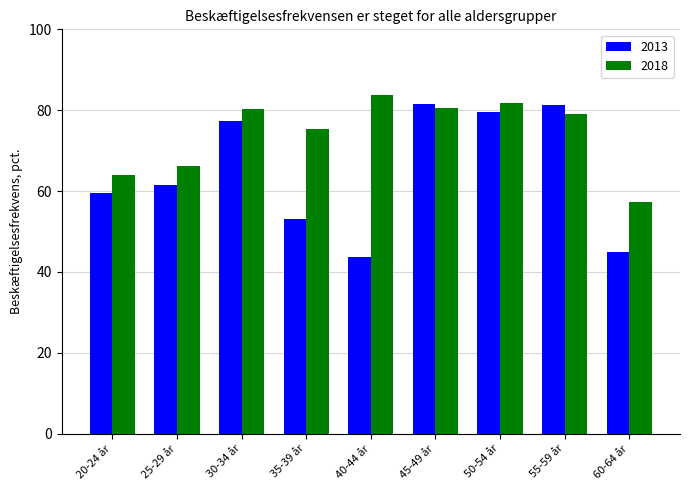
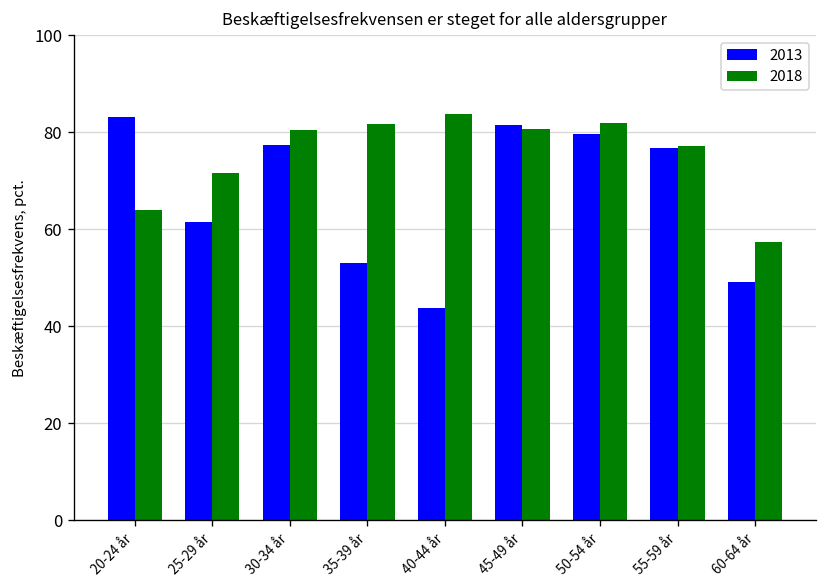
2013, 20-24 år: 60 -> 83
2018, 25-29 år: 66 -> 72
2018, 35-39 år: 75 -> 82
2013, 55-59 år: 81 -> 77
2018, 55-59 år: 79 -> 77
2013, 60-64 år: 45 -> 49
